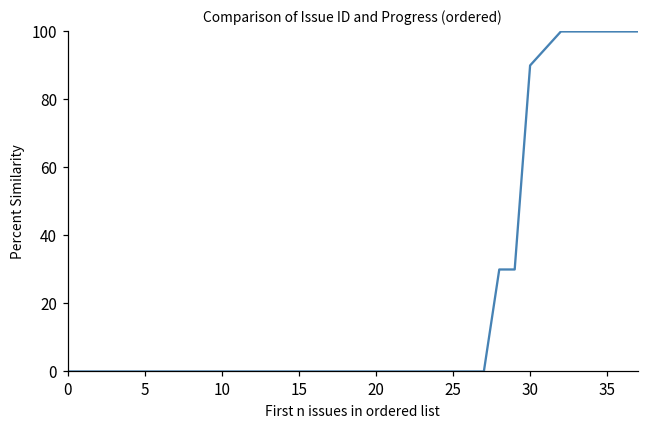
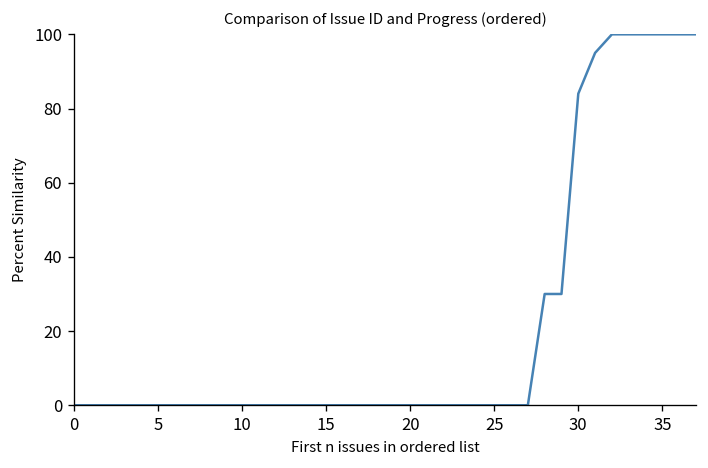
30: 90 -> 84
